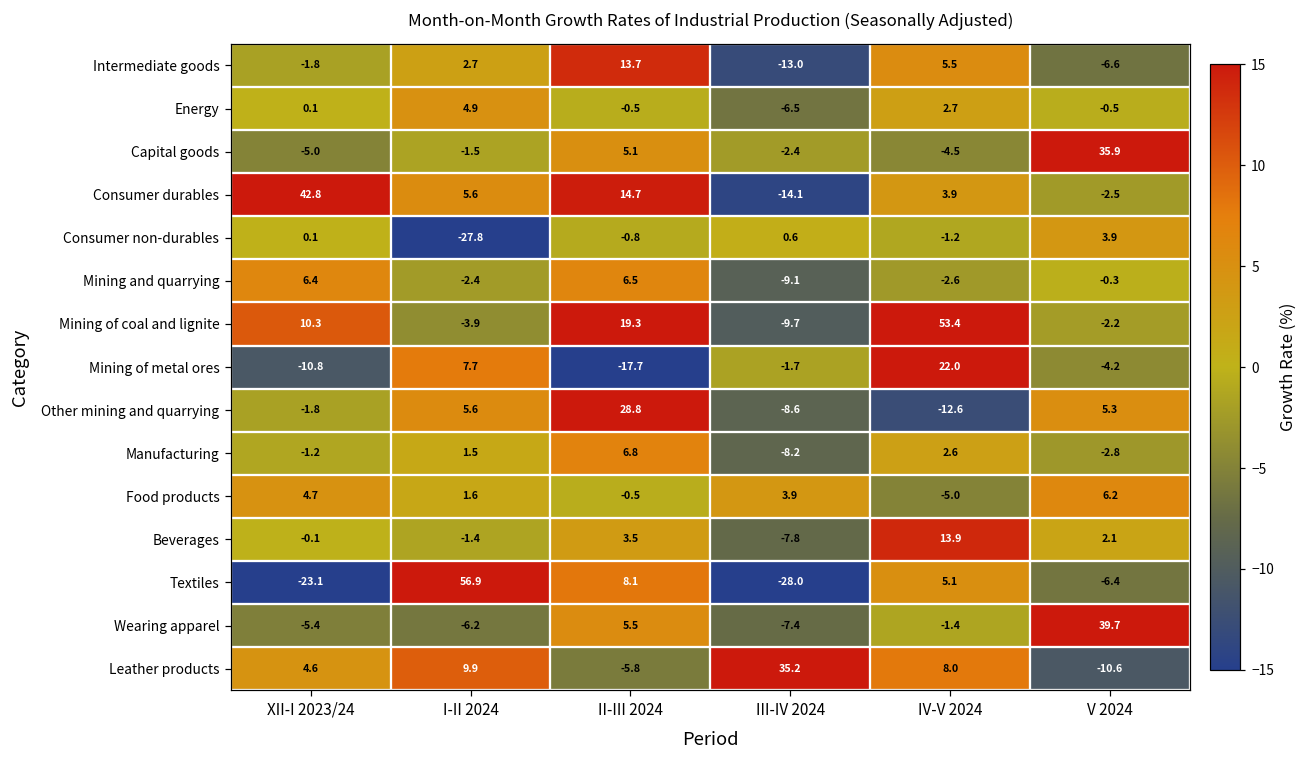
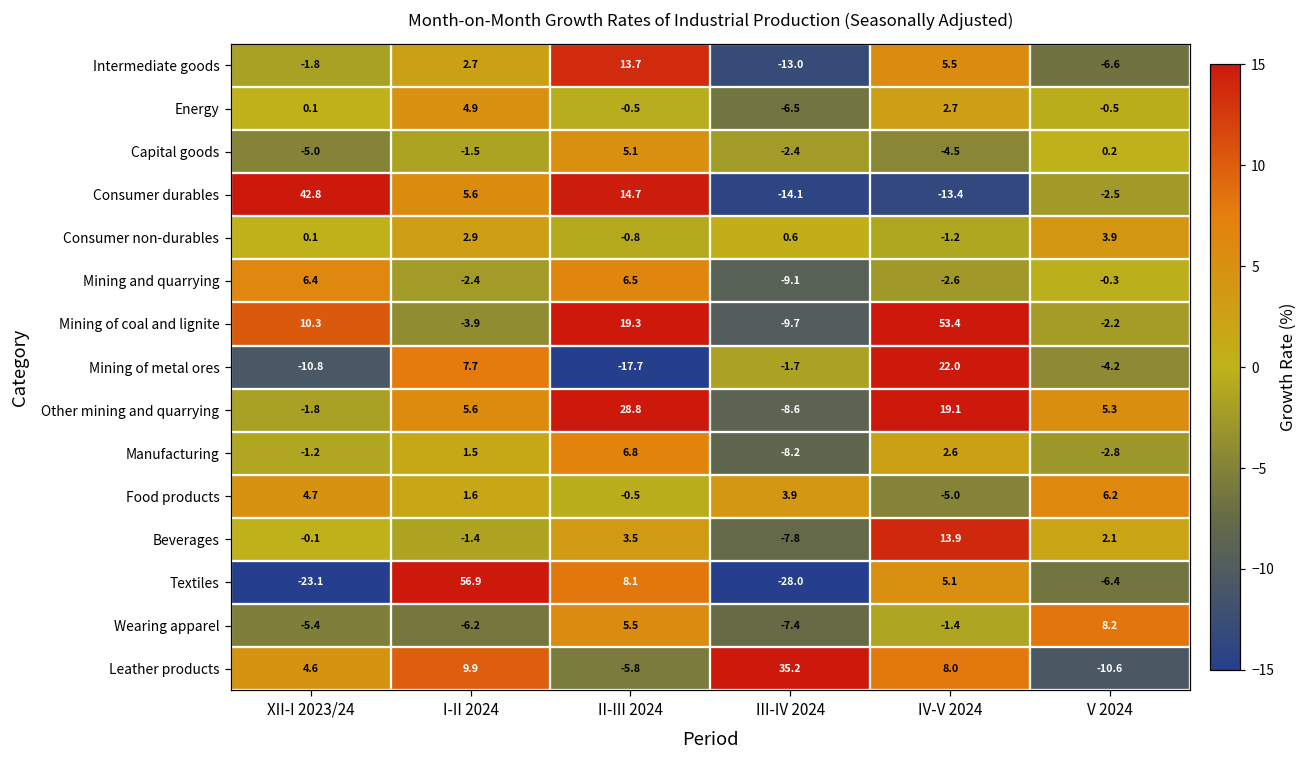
Capital goods, V 2024: 35.9 -> 0.2
Consumer durables, IV-V 2024: 3.9 -> -13.4
Consumer non-durables, I-II 2024: -27.8 -> 2.9
Other mining and quarrying, IV-V 2024: -12.6 -> 19.1
Wearing apparel, V 2024: 39.7 -> 8.2
